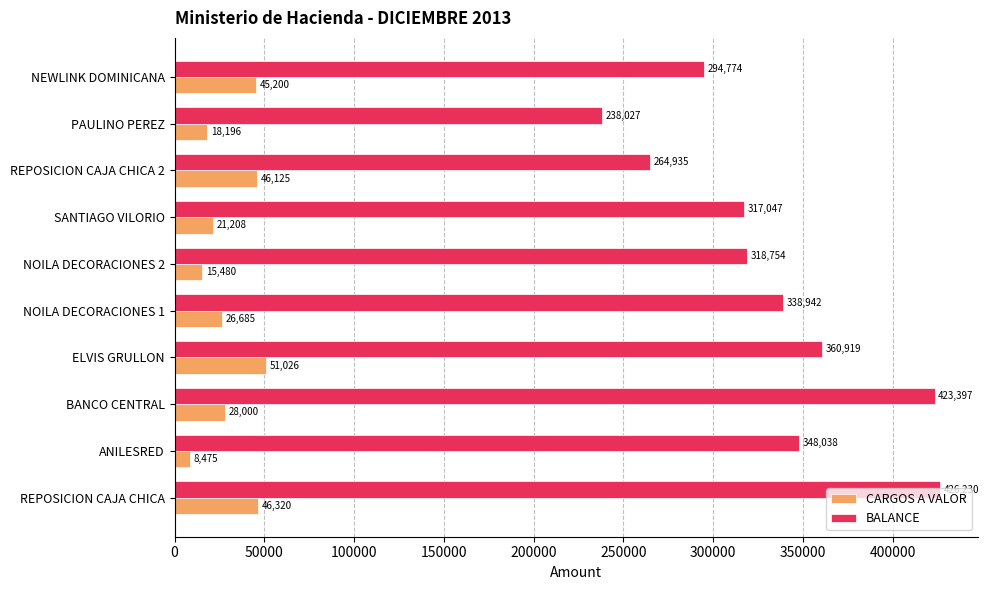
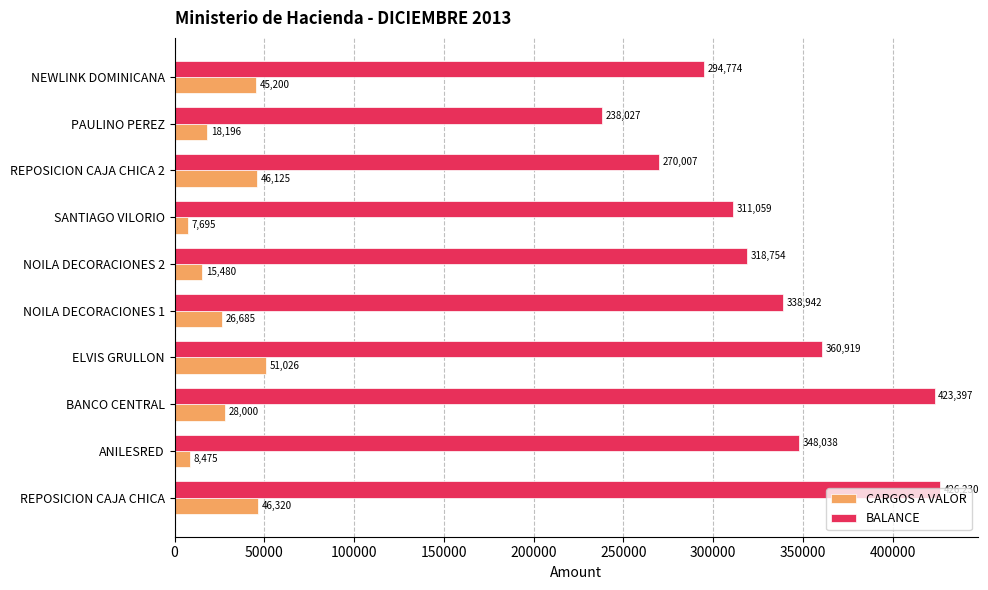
BALANCE, REPOSICION CAJA CHICA 2: 264,935 -> 270,007
BALANCE, SANTIAGO VILORIO: 317,047 -> 311,059
CARGOS A VALOR, SANTIAGO VILORIO: 21,208 -> 7,695
